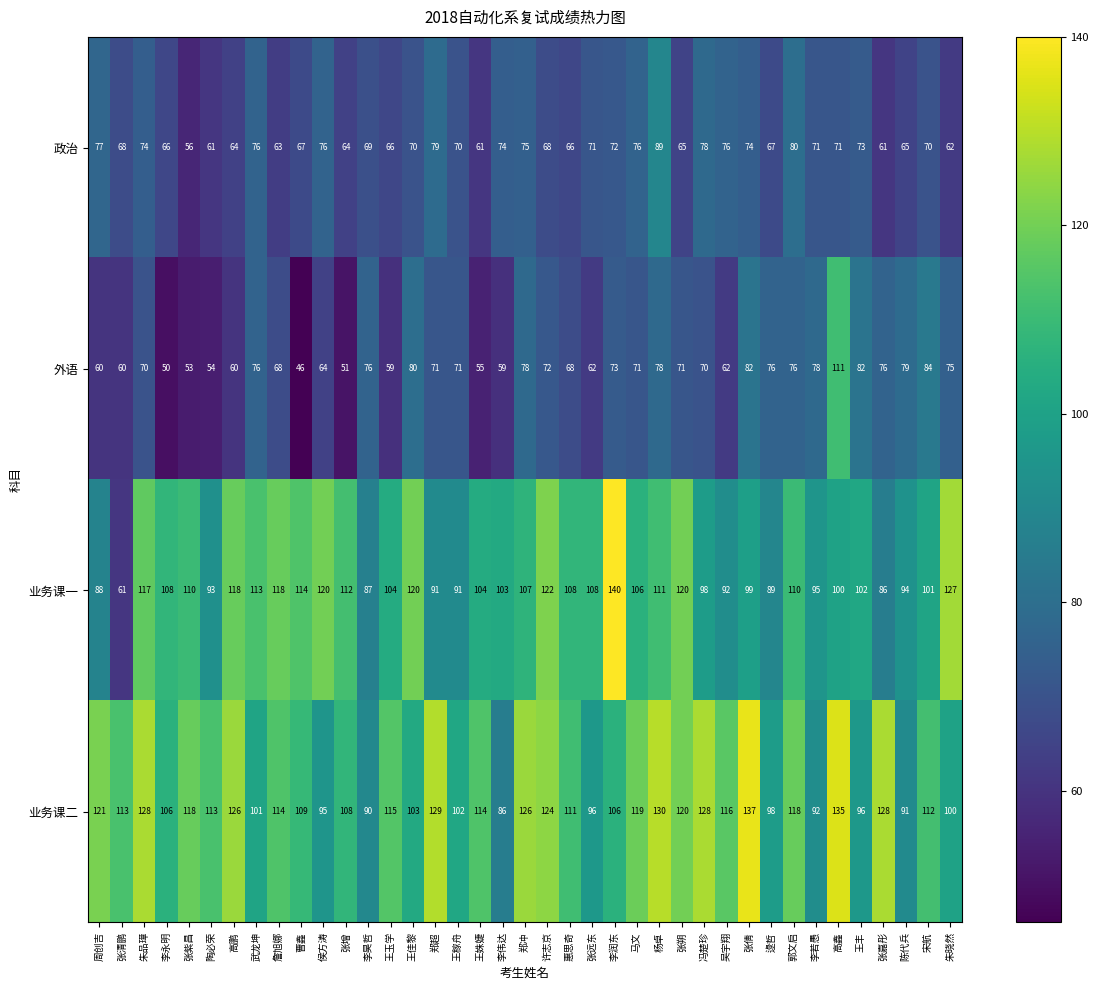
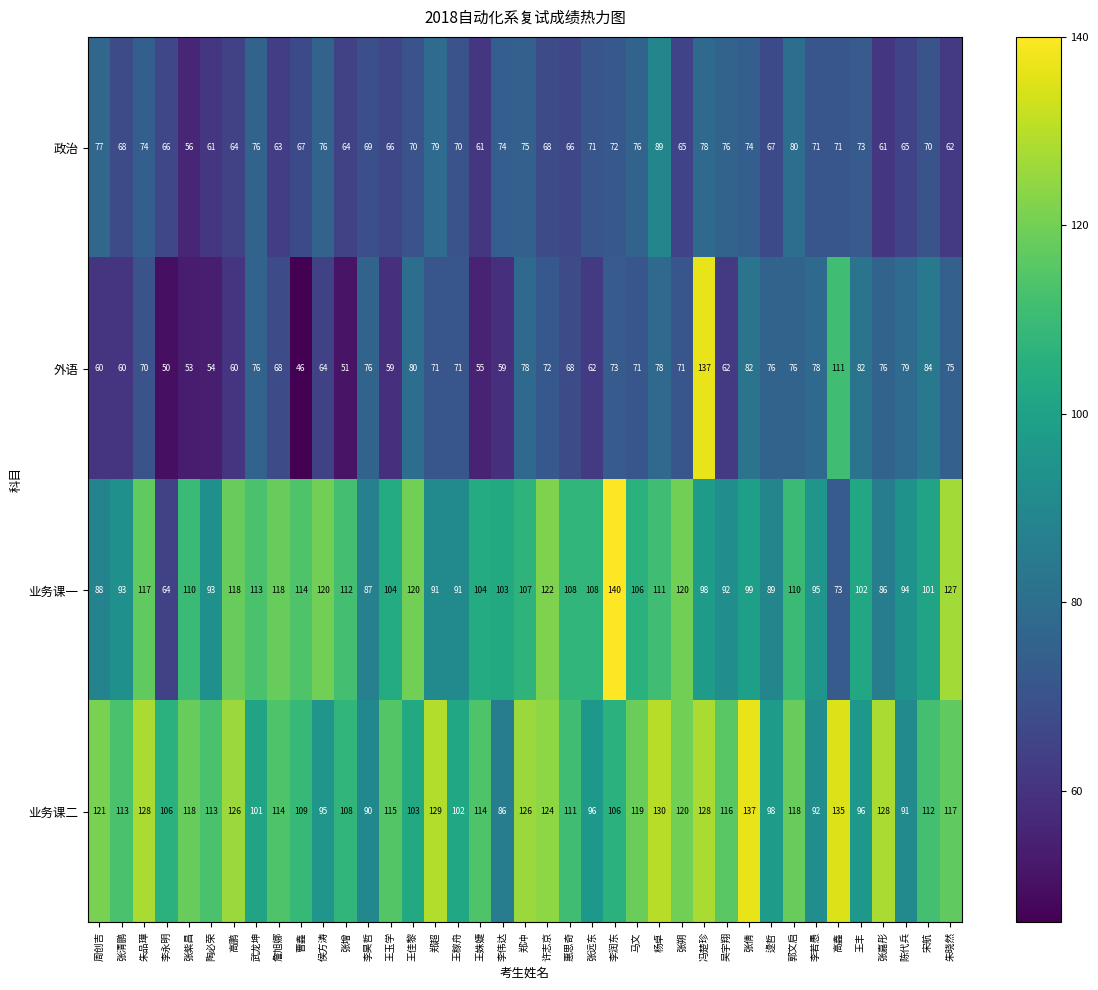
外语, 冯楚珍: 70 -> 137
业务课一, 张清鹏: 61 -> 93
业务课一, 李永明: 108 -> 64
业务课一, 高鑫: 100 -> 73
业务课二, 朱晓然: 100 -> 117
